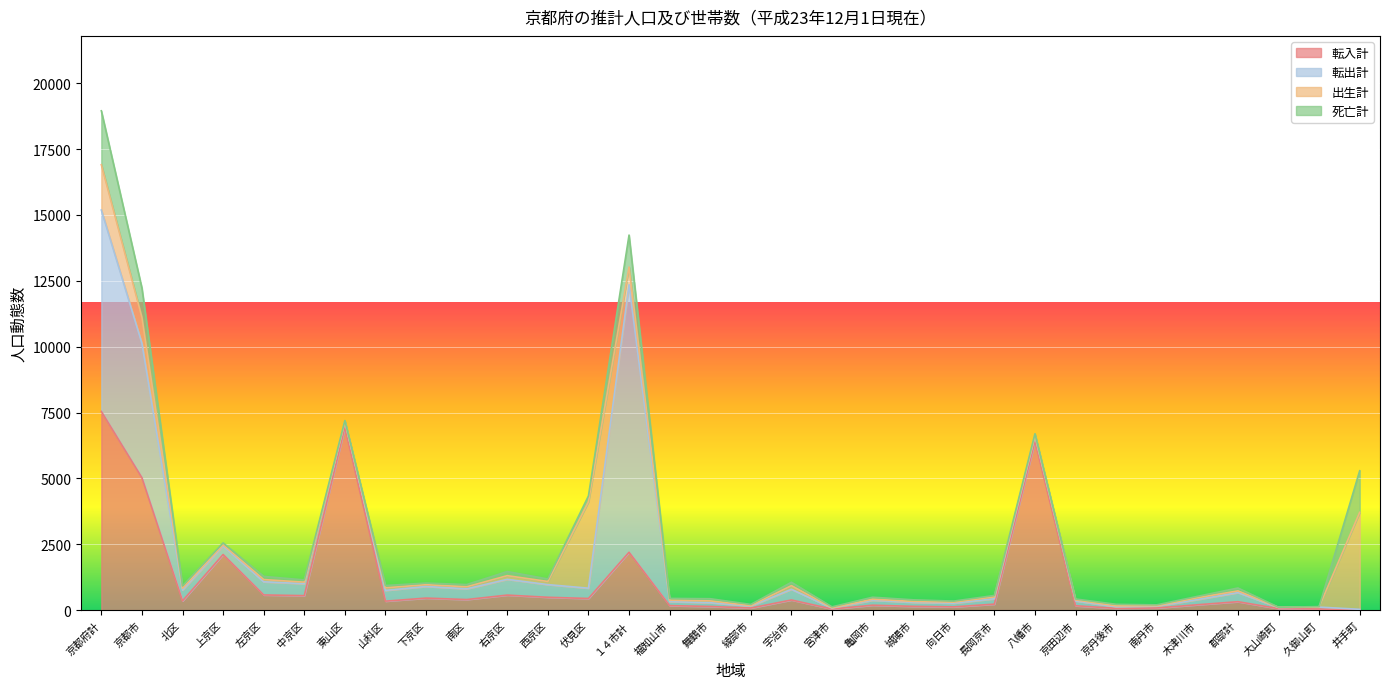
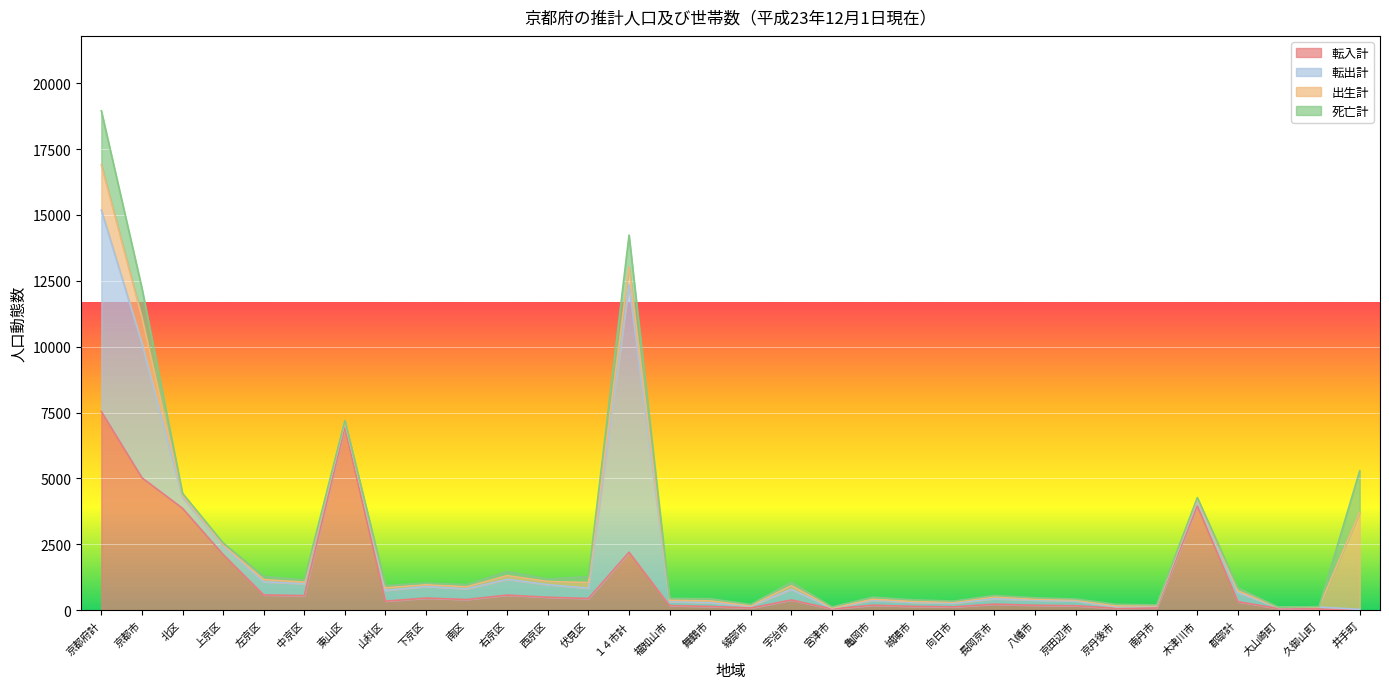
転入計, 北区: 300 -> 3900
出生計, 伏見区: 3300 -> 200
転入計, 八幡市: 6400 -> 200
転入計, 木津川市: 200 -> 4000
